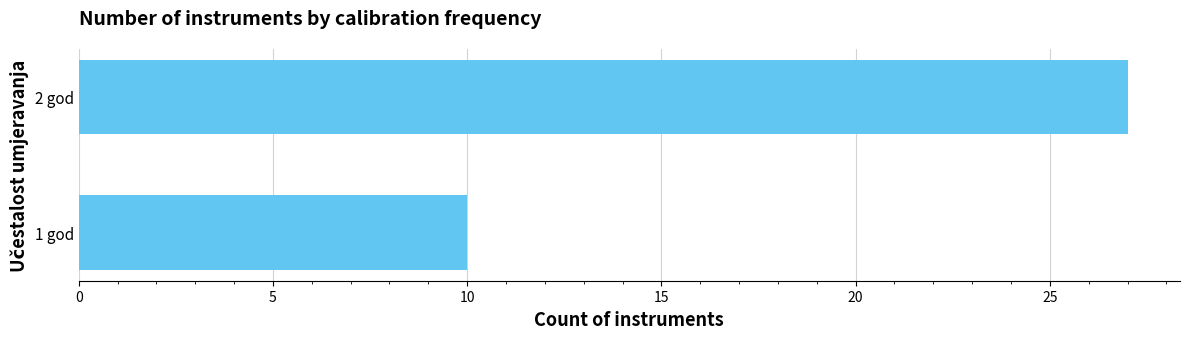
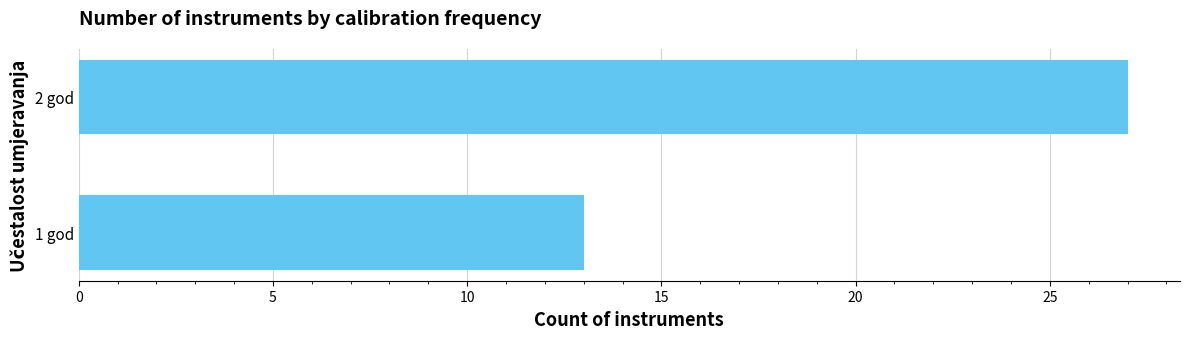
1 god: 10 -> 13
